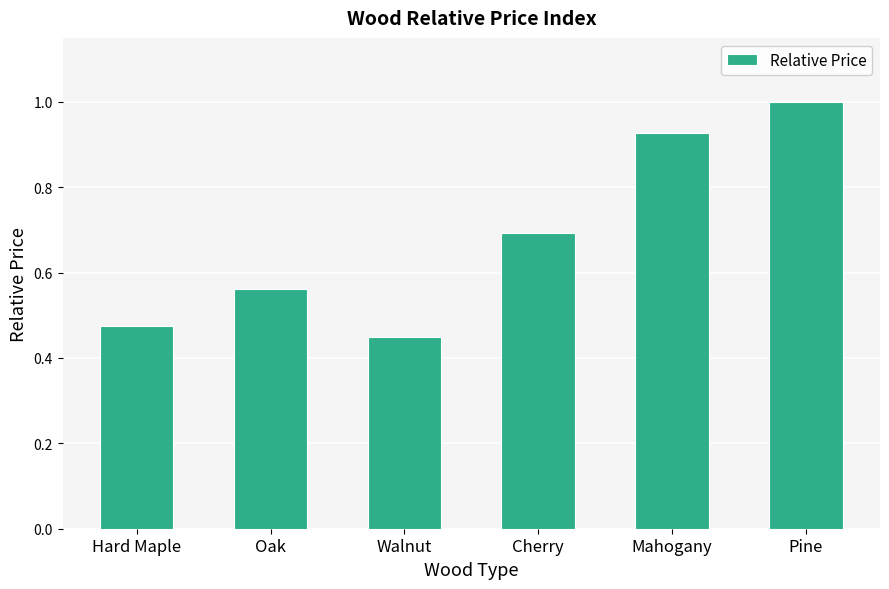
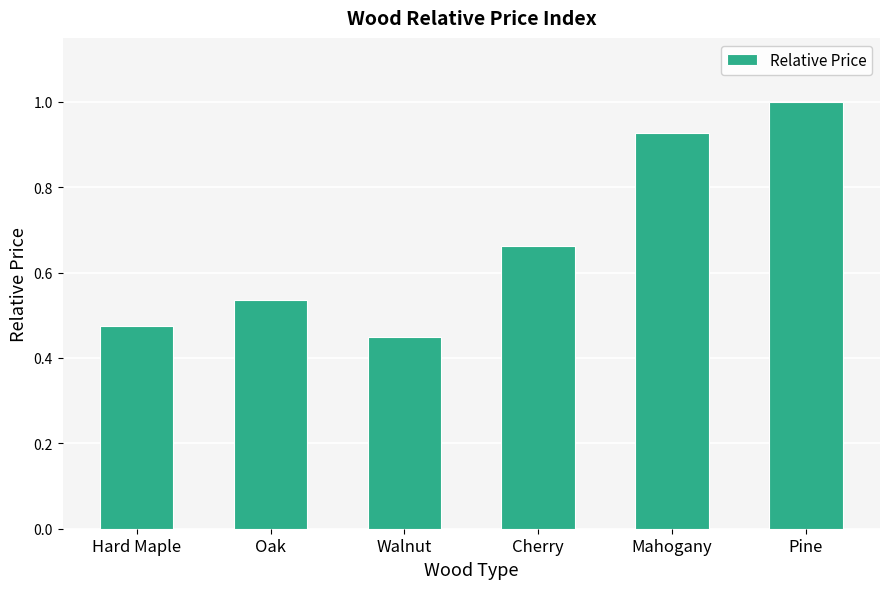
Oak: 0.56 -> 0.53
Cherry: 0.69 -> 0.66
